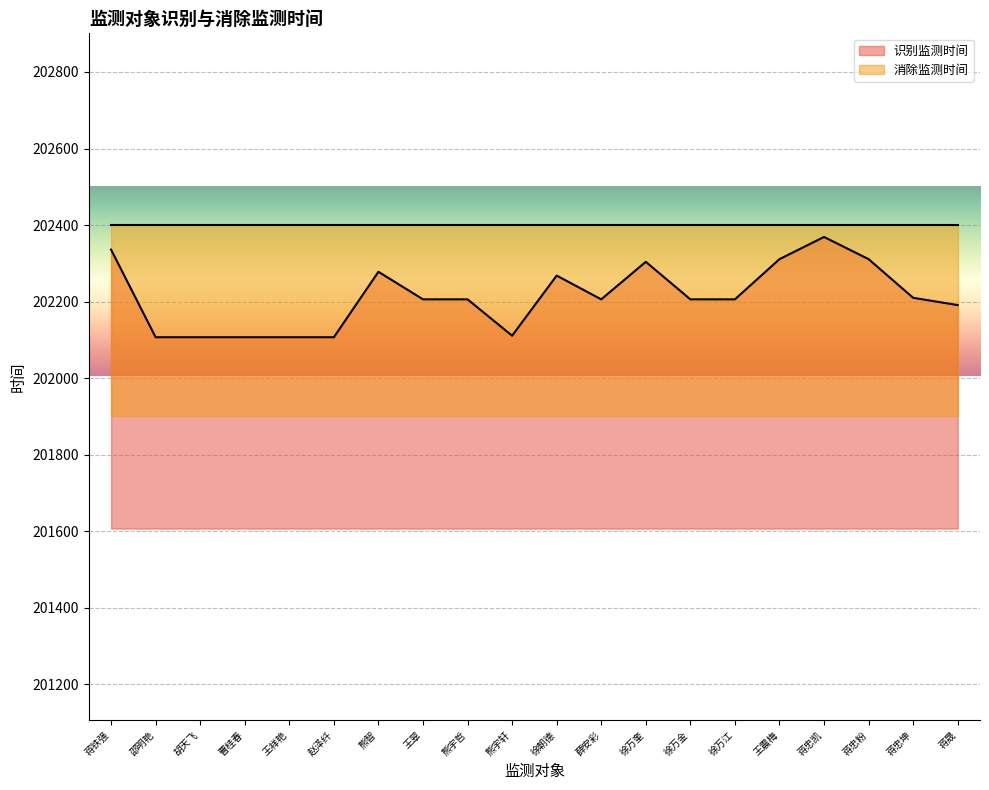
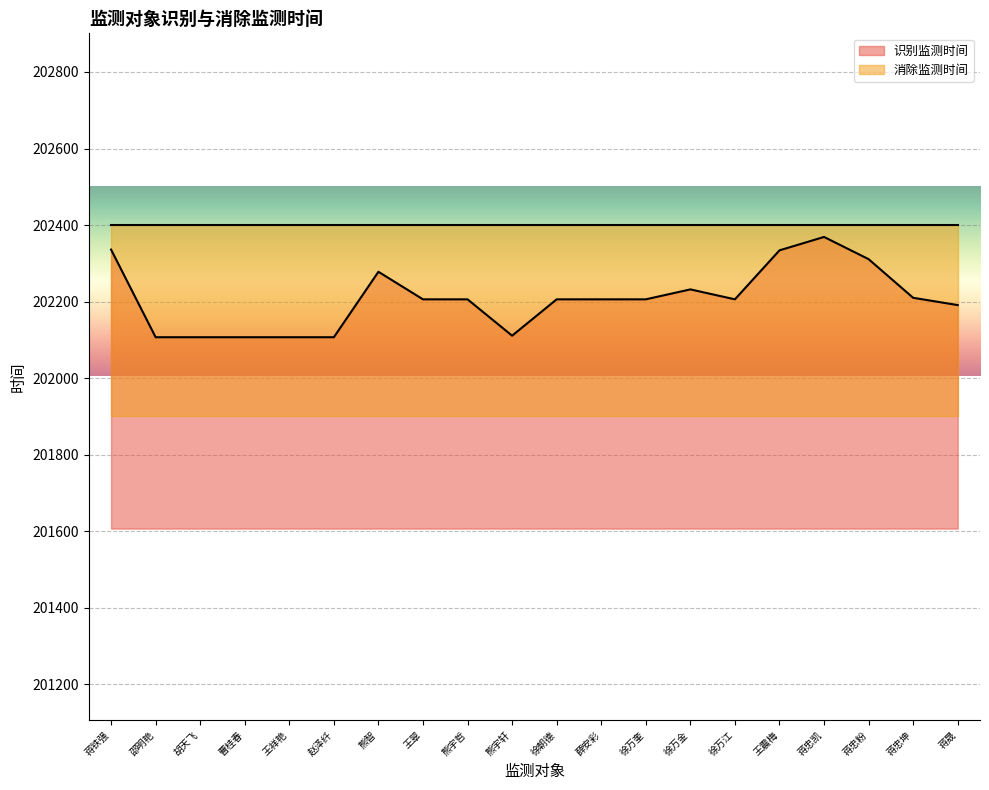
识别监测时间, 徐朝德: 202270 -> 202210
识别监测时间, 徐万奎: 202300 -> 202210
识别监测时间, 徐万金: 202210 -> 202230
识别监测时间, 王震梅: 202310 -> 202330
